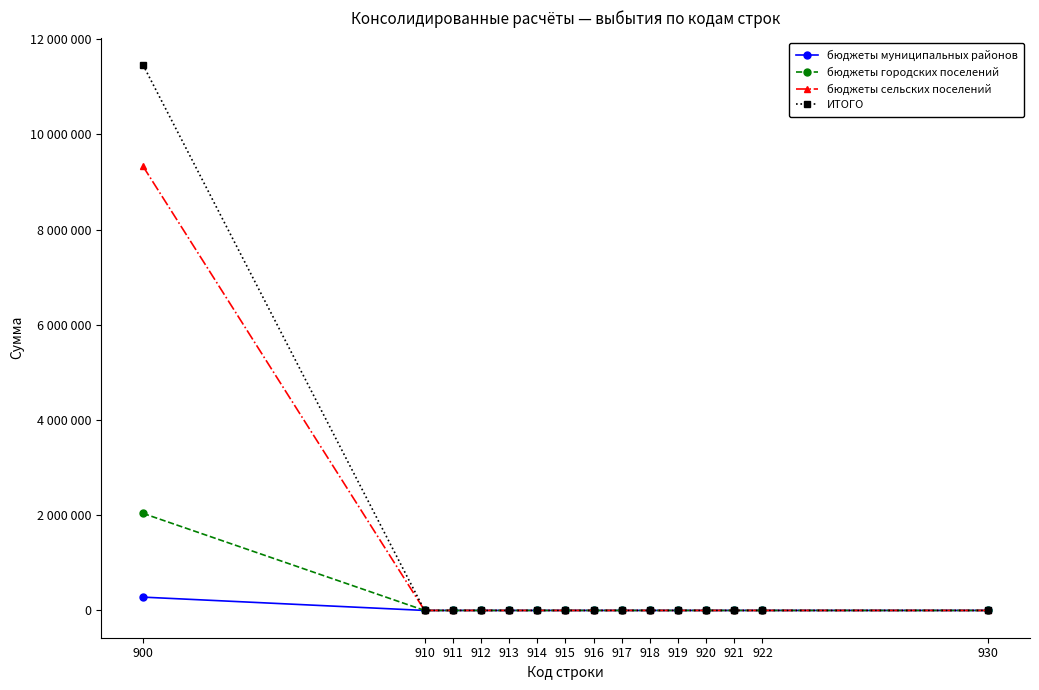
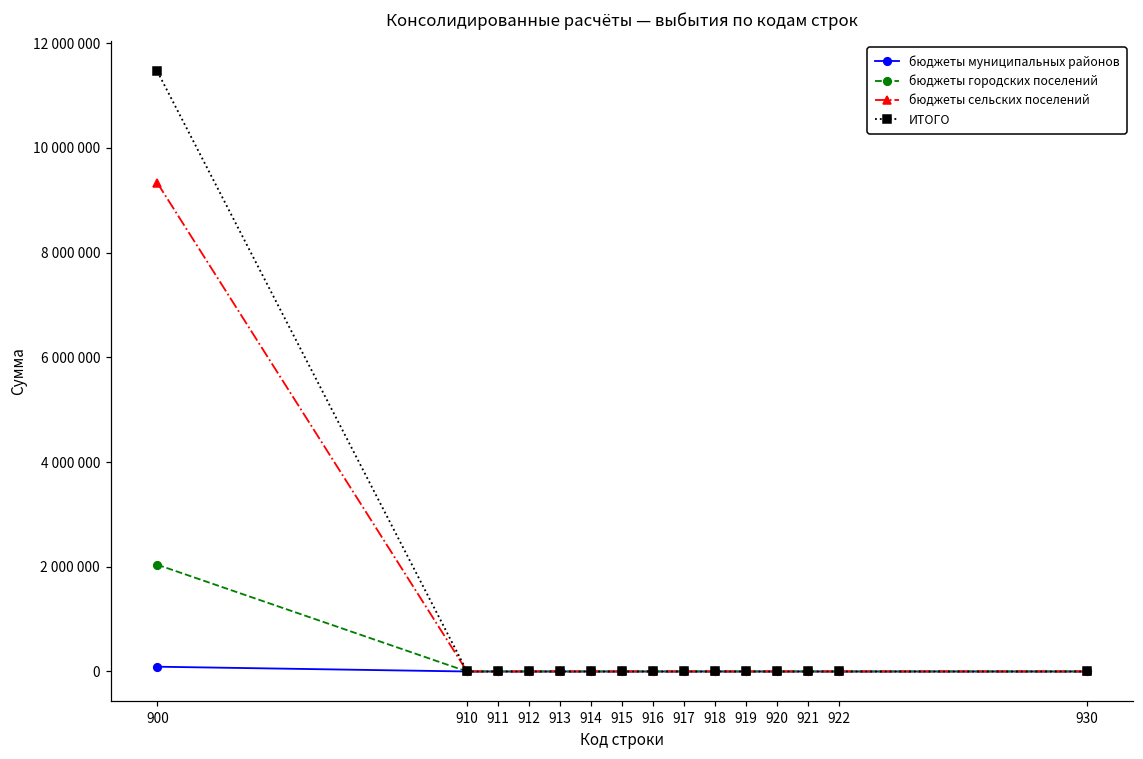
бюджеты муниципальных районов, 900: 300000 -> 100000
